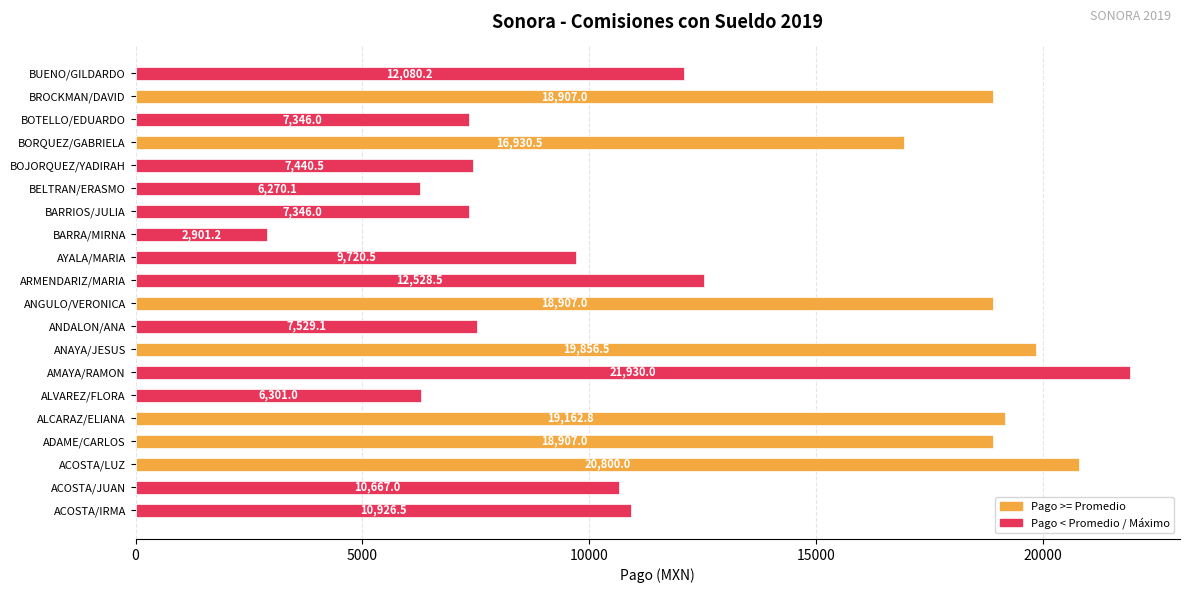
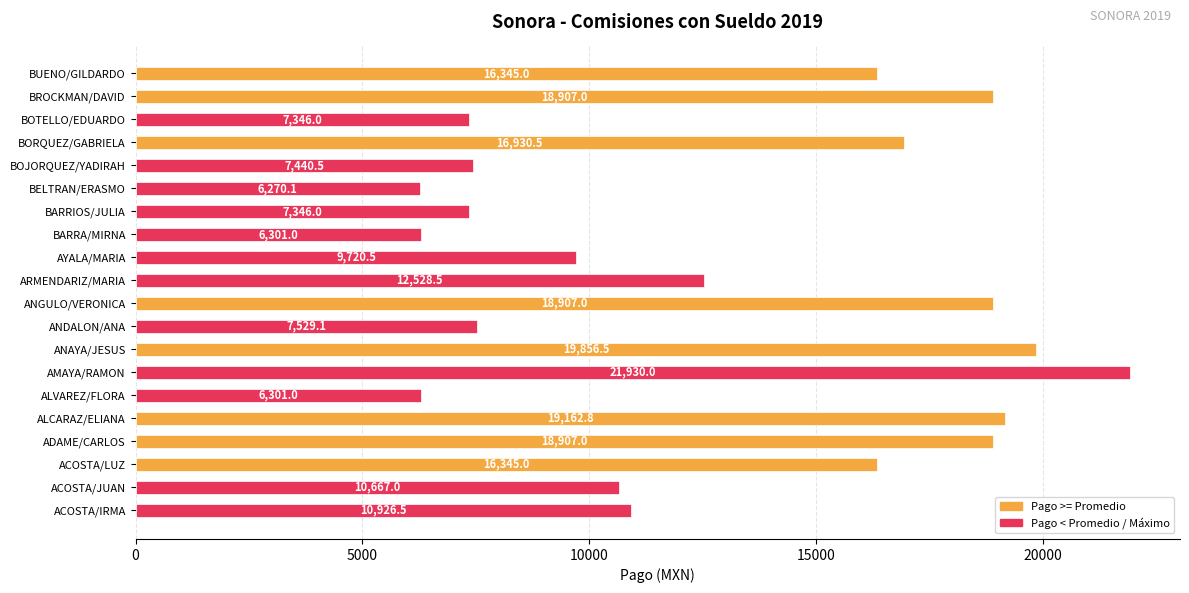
BUENO/GILDARDO: 12,080.2 -> 16,345.0
BARRA/MIRNA: 2,901.2 -> 6,301.0
ACOSTA/LUZ: 20,800.0 -> 16,345.0
